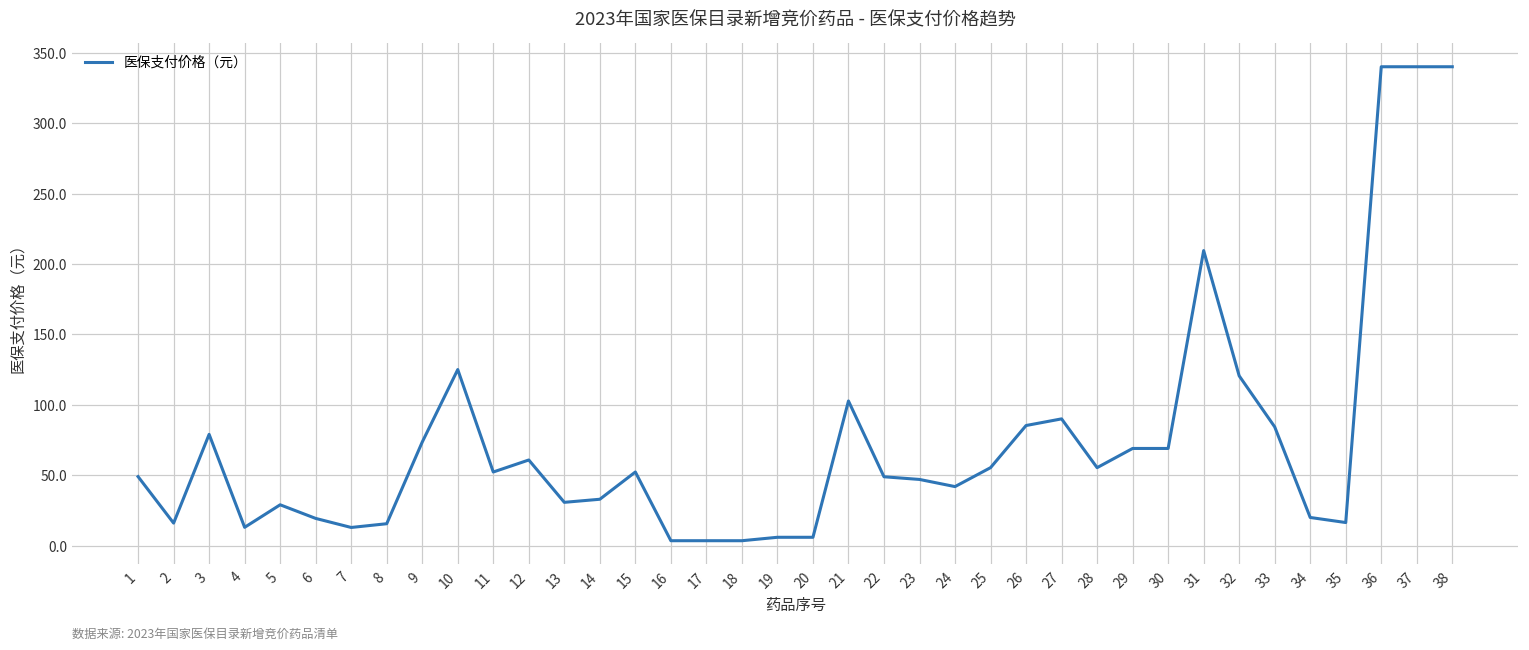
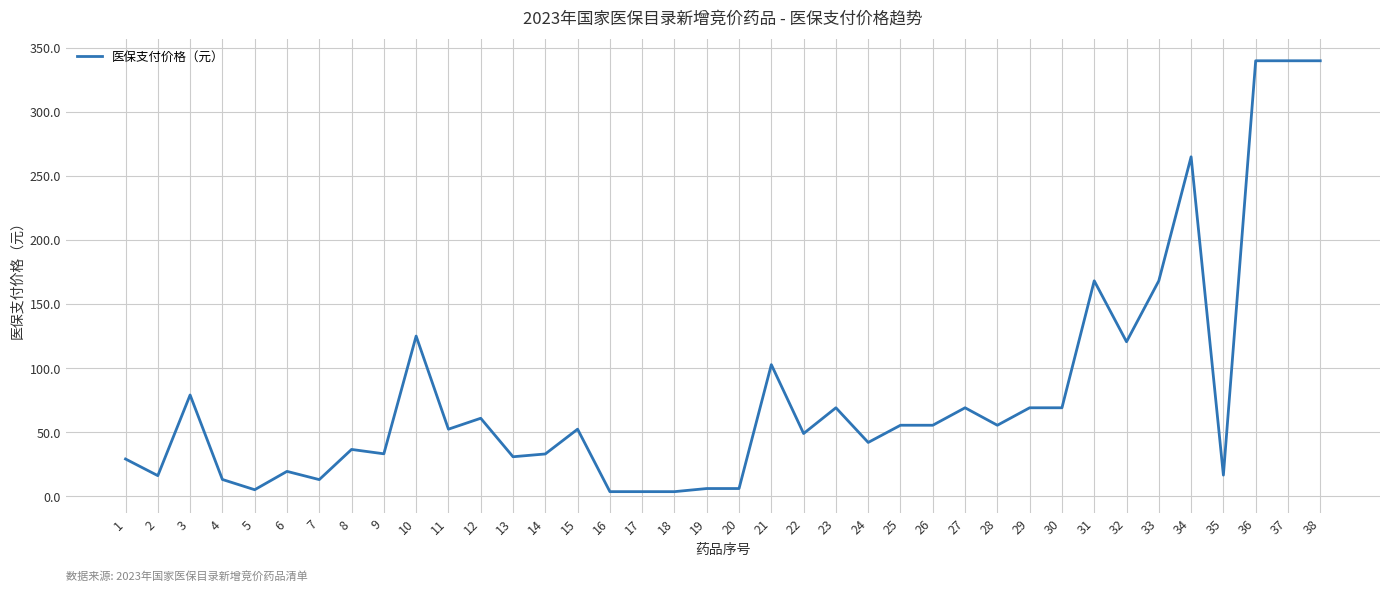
1: 49 -> 29
5: 29 -> 5
8: 16 -> 36
9: 74 -> 33
23: 47 -> 69
26: 85 -> 55
27: 90 -> 69
31: 209 -> 168
33: 84 -> 168
34: 20 -> 265
